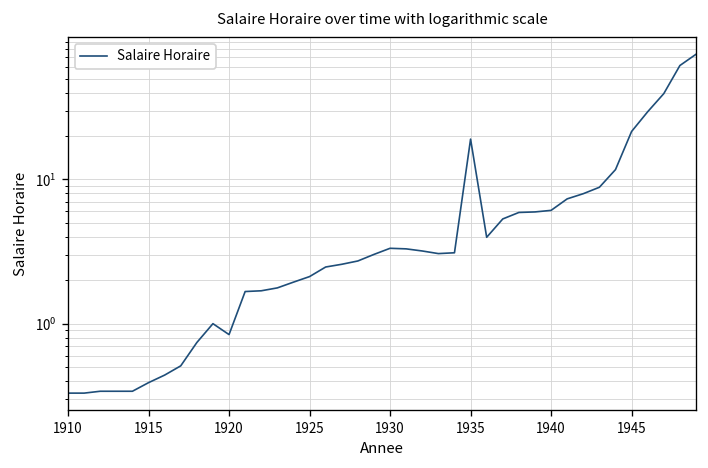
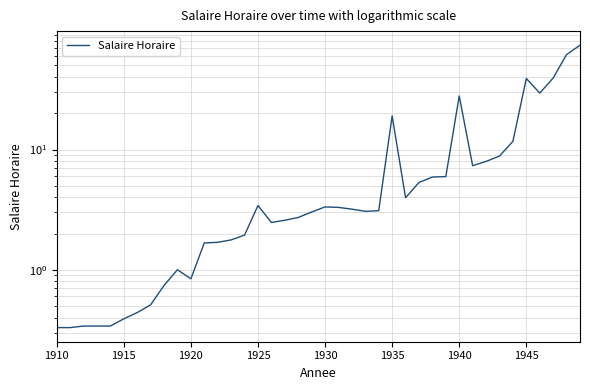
1925: 2.1 -> 3.4
1940: 6 -> 28
1945: 21 -> 39
